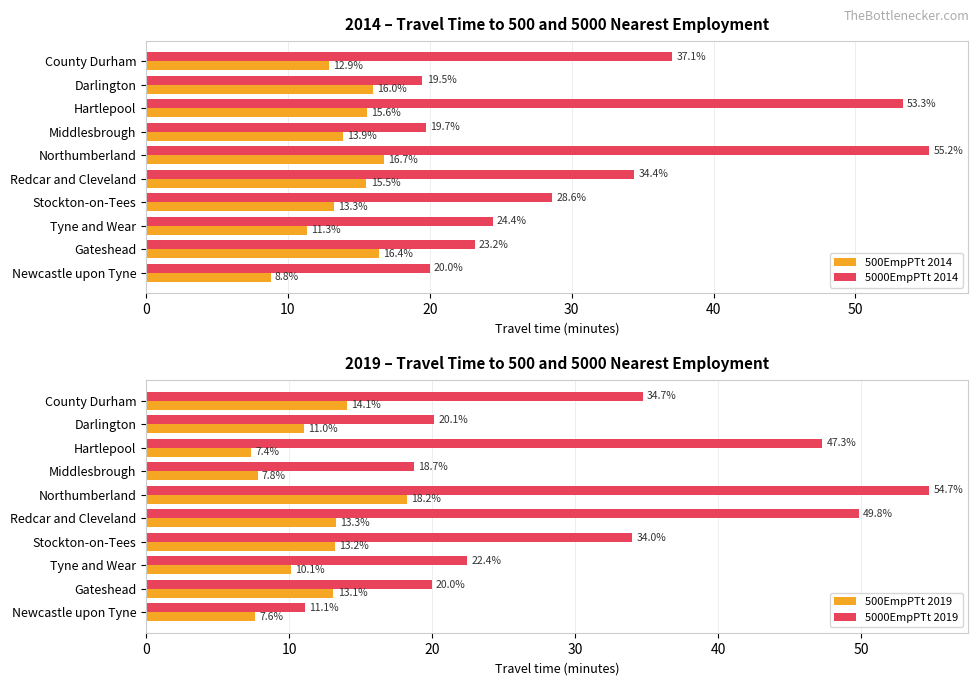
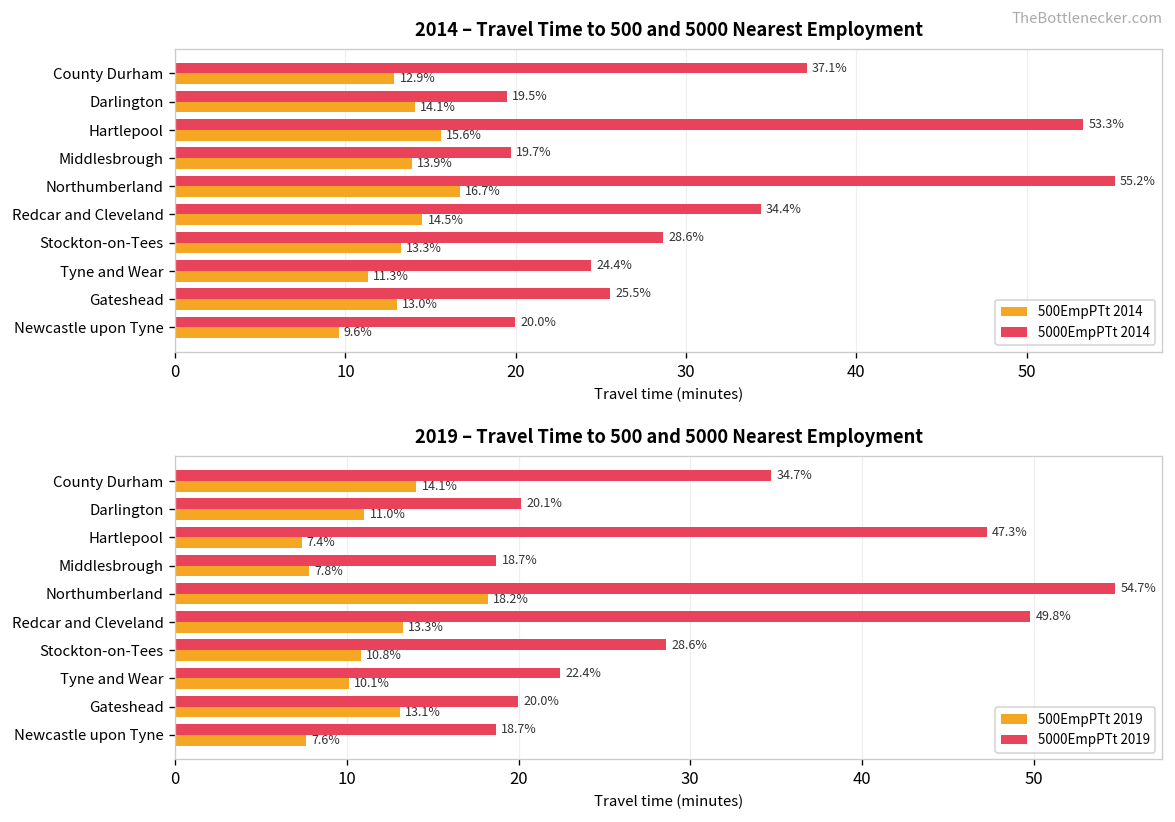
2014 – Travel Time to 500 and 5000 Nearest Employment, 500EmpPTt 2014, Darlington: 16.0% -> 14.1%
2014 – Travel Time to 500 and 5000 Nearest Employment, 500EmpPTt 2014, Redcar and Cleveland: 15.5% -> 14.5%
2014 – Travel Time to 500 and 5000 Nearest Employment, 5000EmpPTt 2014, Gateshead: 23.2% -> 25.5%
2014 – Travel Time to 500 and 5000 Nearest Employment, 500EmpPTt 2014, Gateshead: 16.4% -> 13.0%
2014 – Travel Time to 500 and 5000 Nearest Employment, 500EmpPTt 2014, Newcastle upon Tyne: 8.8% -> 9.6%
2019 – Travel Time to 500 and 5000 Nearest Employment, 5000EmpPTt 2019, Stockton-on-Tees: 34.0% -> 28.6%
2019 – Travel Time to 500 and 5000 Nearest Employment, 500EmpPTt 2019, Stockton-on-Tees: 13.2% -> 10.8%
2019 – Travel Time to 500 and 5000 Nearest Employment, 5000EmpPTt 2019, Newcastle upon Tyne: 11.1% -> 18.7%
